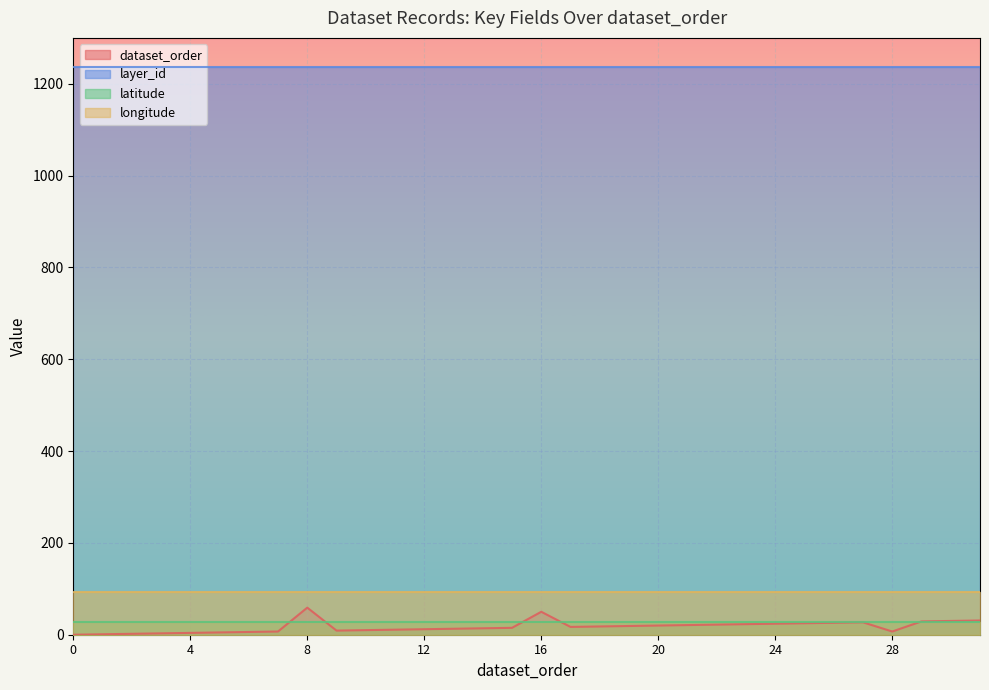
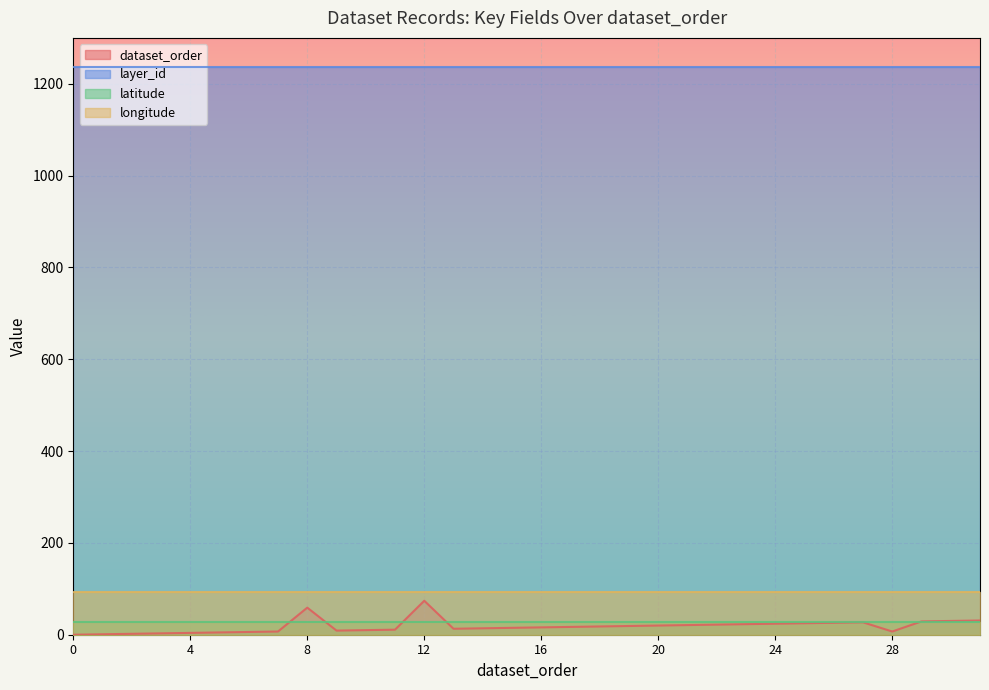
dataset_order, 12: 10 -> 70
dataset_order, 16: 50 -> 20
